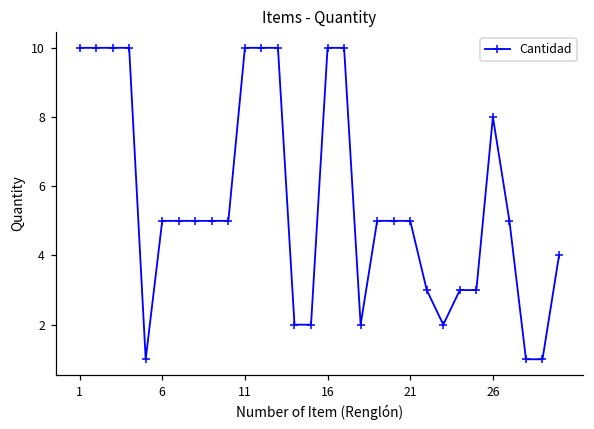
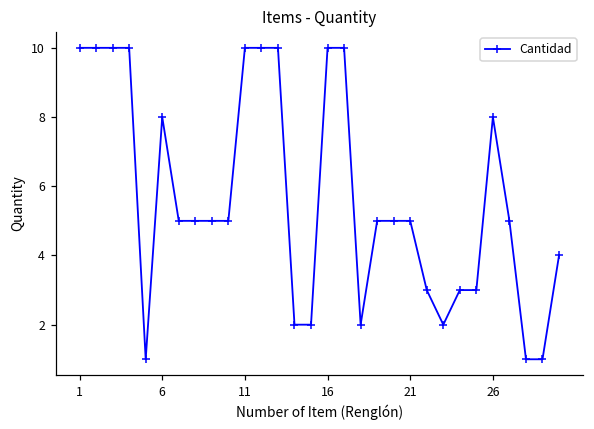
6: 5 -> 8
